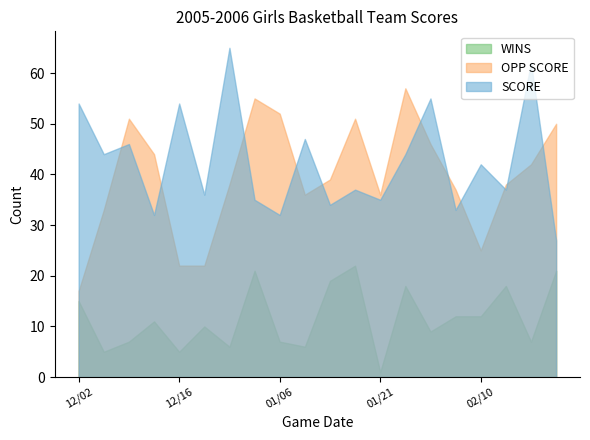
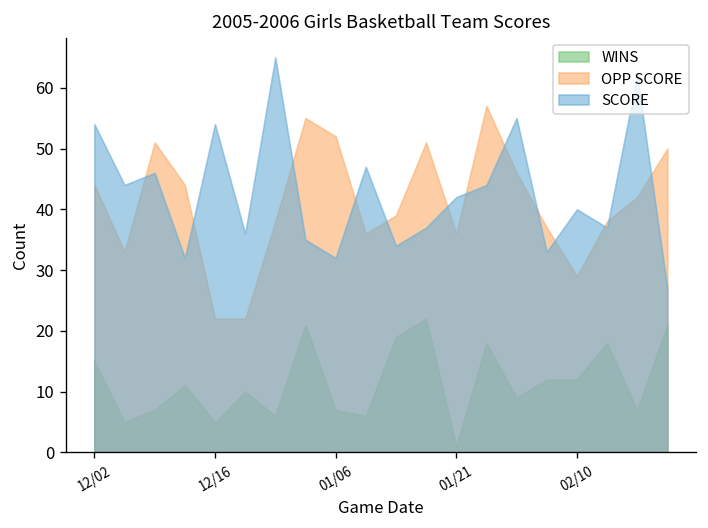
OPP SCORE, 12/02: 17 -> 44
SCORE, 01/21: 35 -> 42
OPP SCORE, 02/10: 25 -> 29
SCORE, 02/10: 42 -> 40
